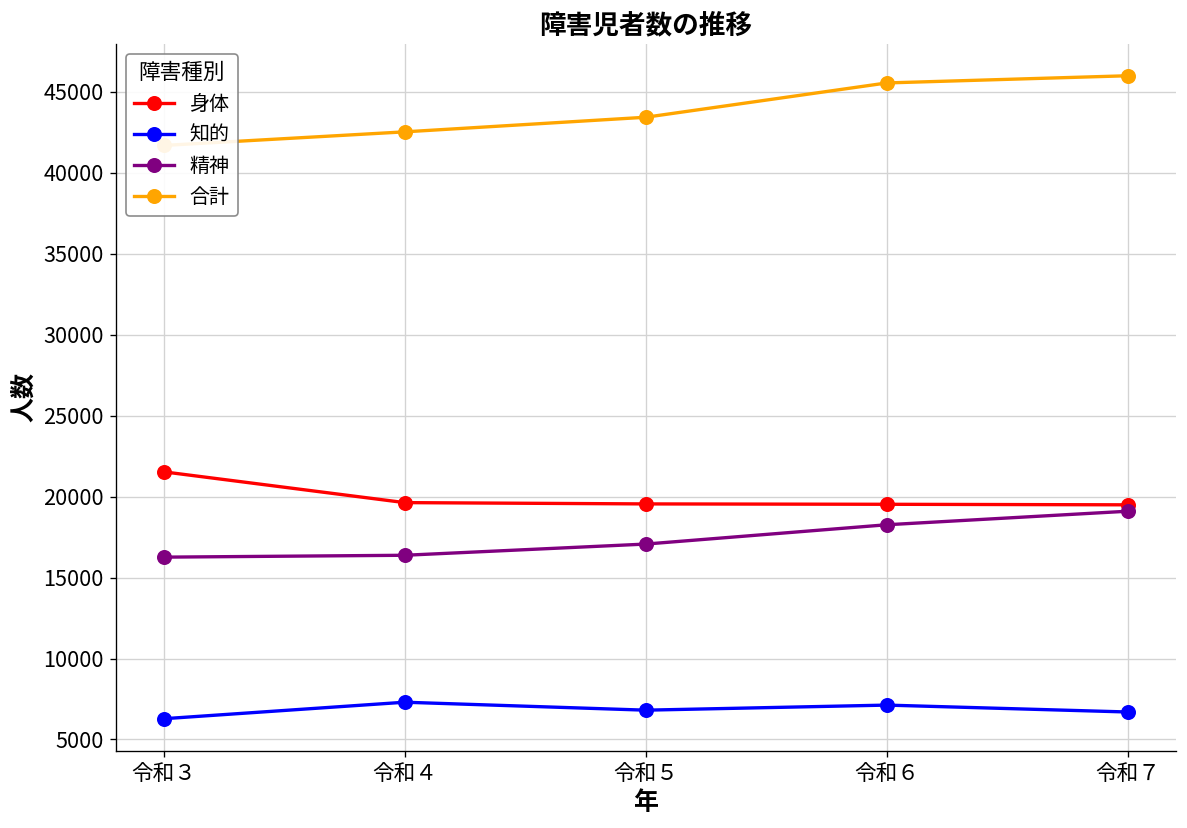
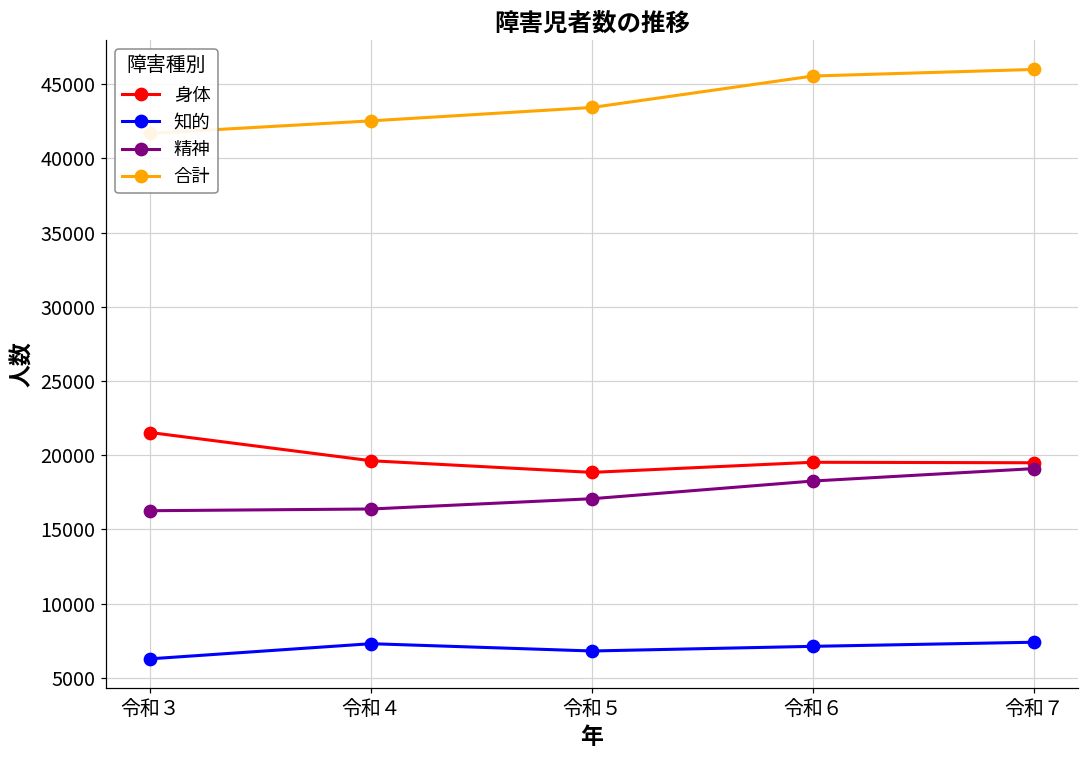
身体, 令和５: 19500 -> 18800
知的, 令和７: 6700 -> 7400
